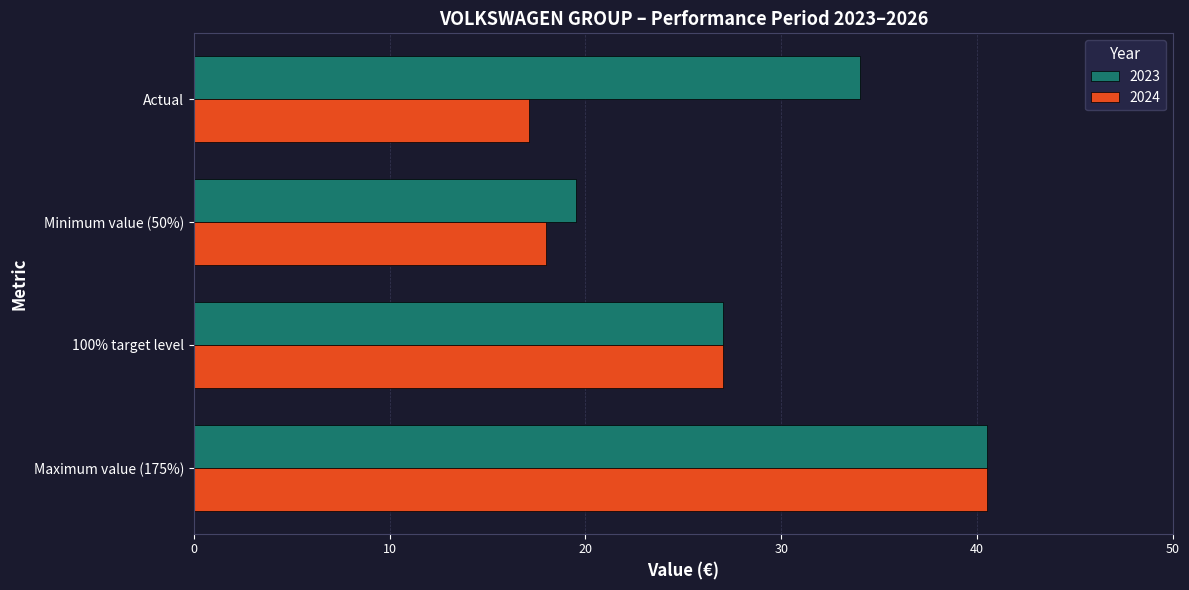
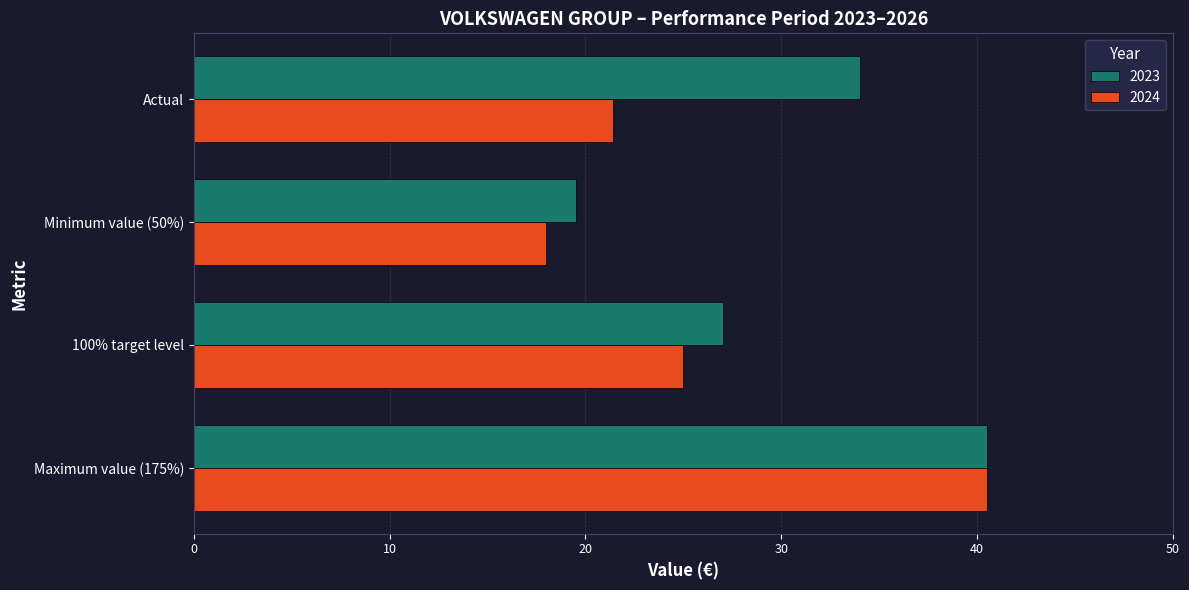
2024, Actual: 17.1 -> 21.4
2024, 100% target level: 27 -> 25
